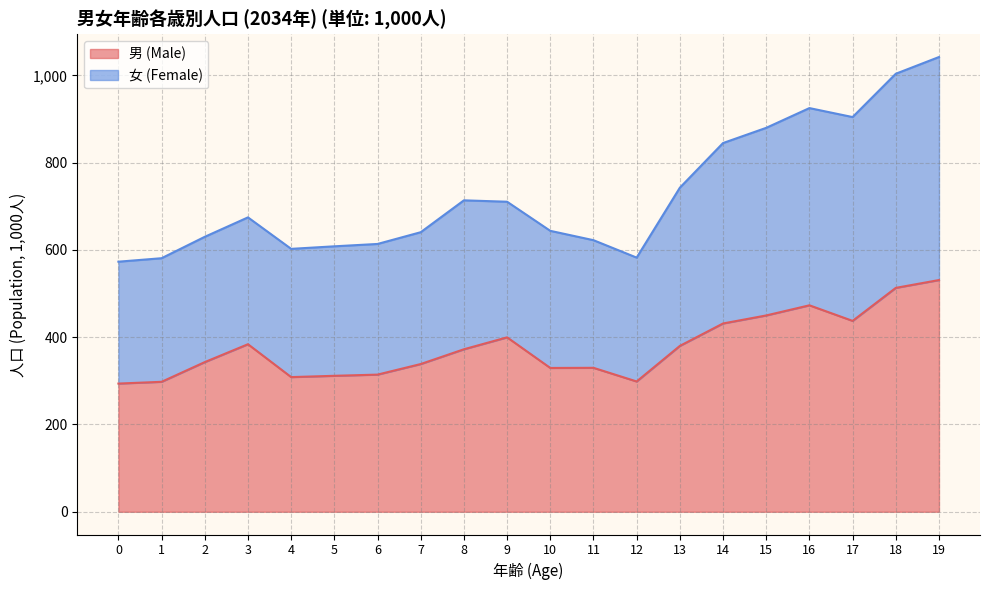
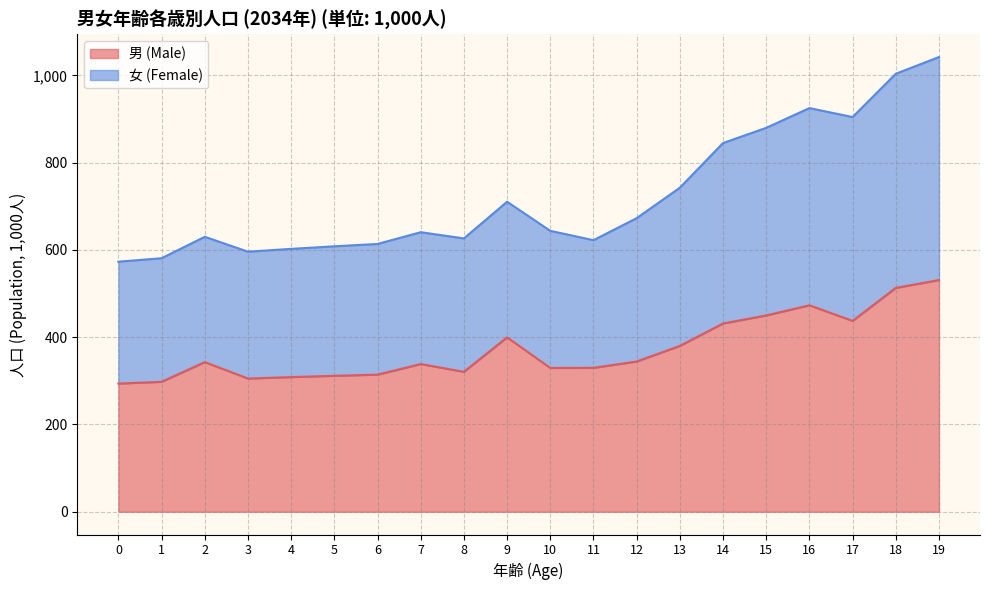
男 (Male), 3: 380 -> 310
男 (Male), 8: 370 -> 320
女 (Female), 8: 340 -> 310
男 (Male), 12: 300 -> 340
女 (Female), 12: 280 -> 330
